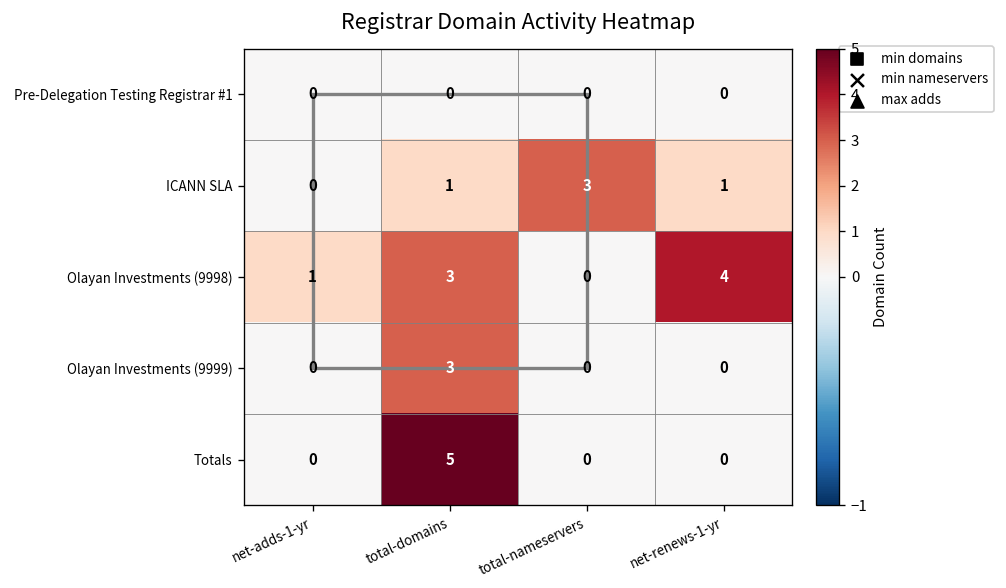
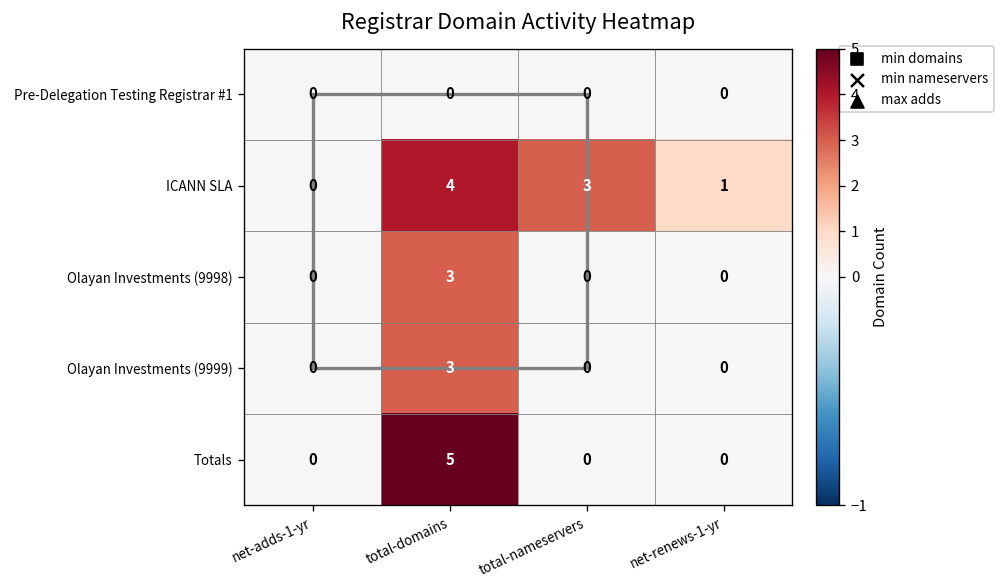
ICANN SLA, total-domains: 1 -> 4
Olayan Investments (9998), net-adds-1-yr: 1 -> 0
Olayan Investments (9998), net-renews-1-yr: 4 -> 0
